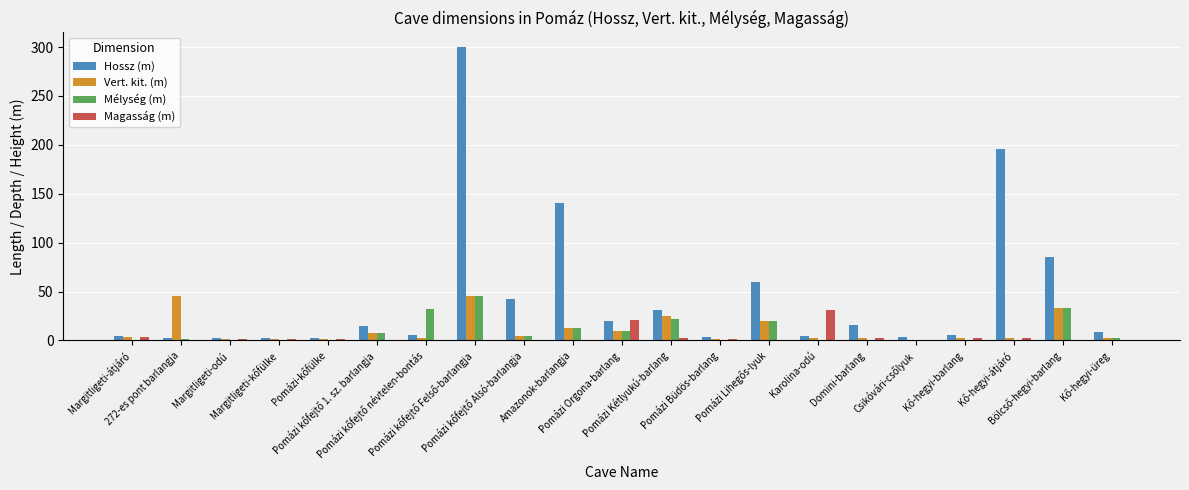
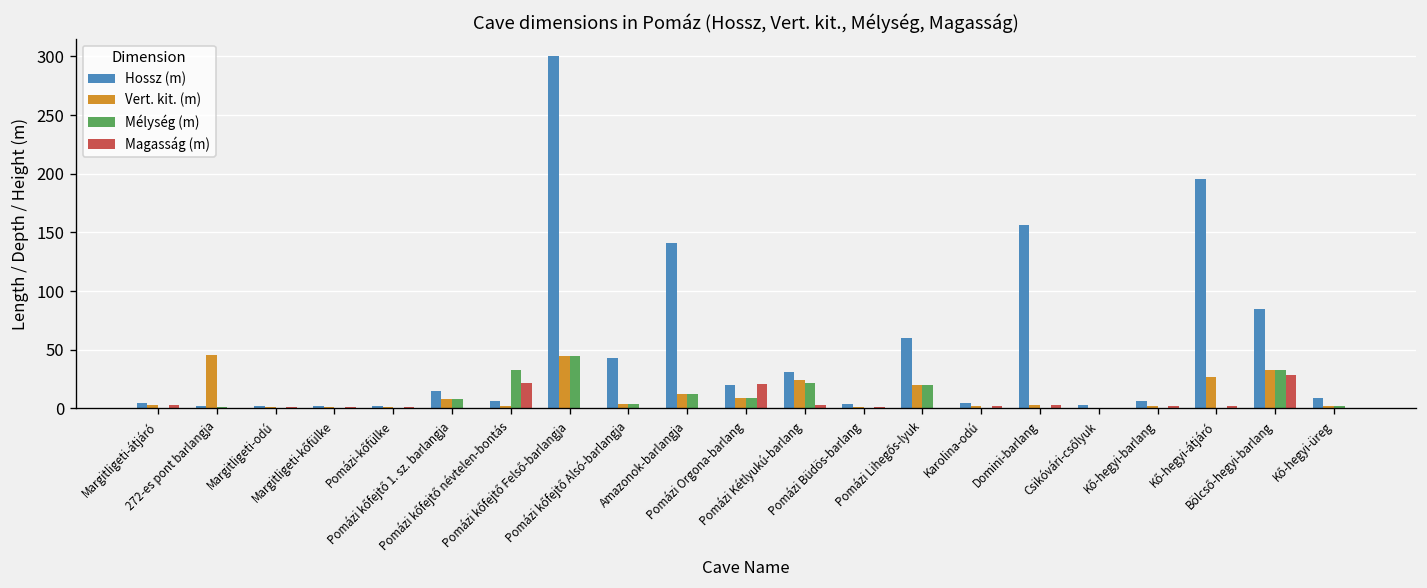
Magasság (m), Pomázi kőfejtő névtelen-bontás: 0 -> 20
Magasság (m), Karolina-odú: 30 -> 0
Hossz (m), Domini-barlang: 20 -> 160
Vert. kit. (m), Kő-hegyi-átjáró: 0 -> 30
Magasság (m), Bölcső-hegyi-barlang: 0 -> 30
